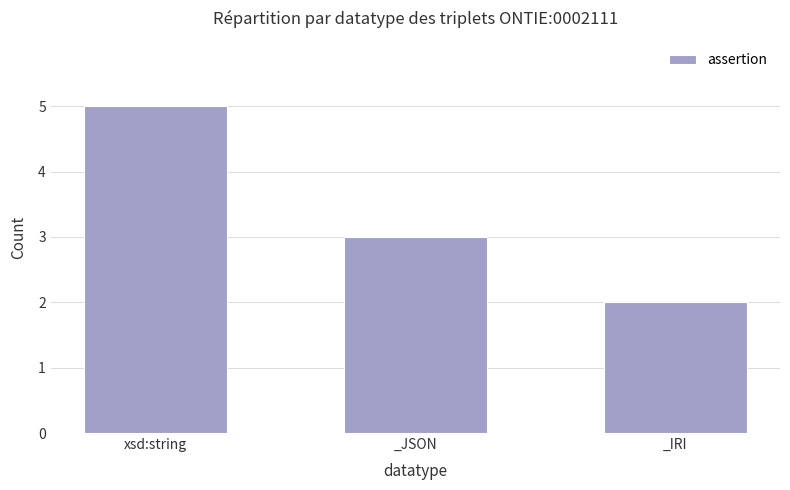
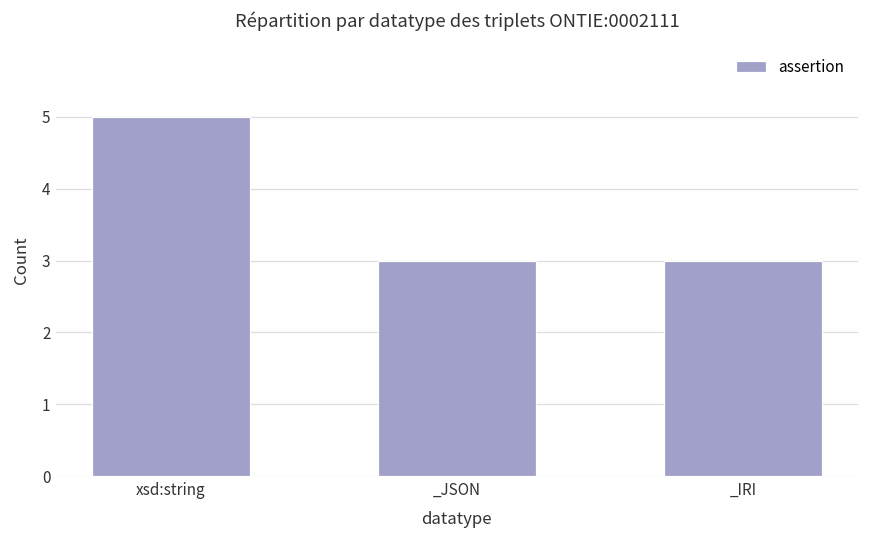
_IRI: 2 -> 3
